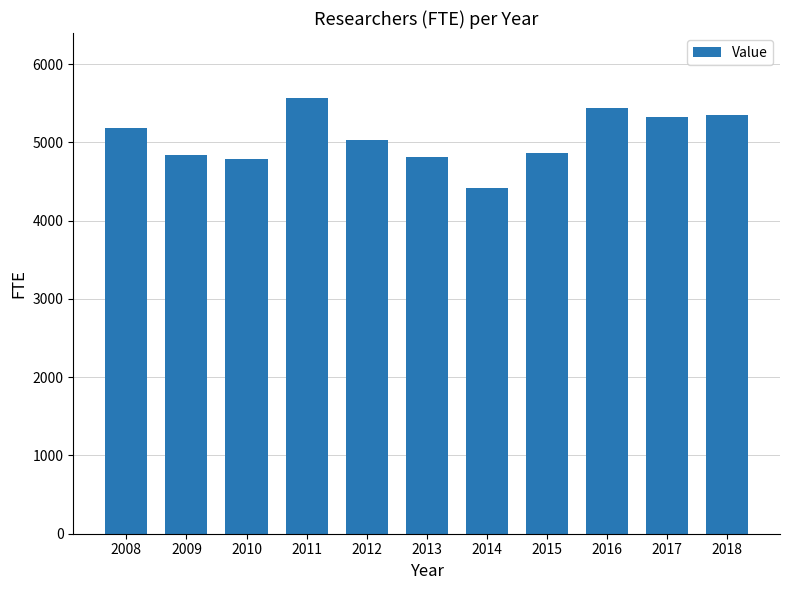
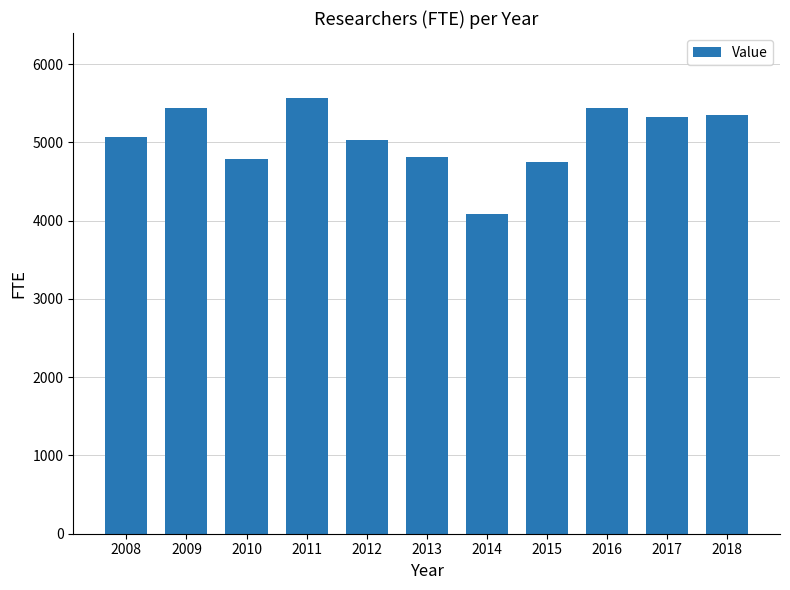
2008: 5200 -> 5100
2009: 4800 -> 5400
2014: 4400 -> 4100
2015: 4900 -> 4800
